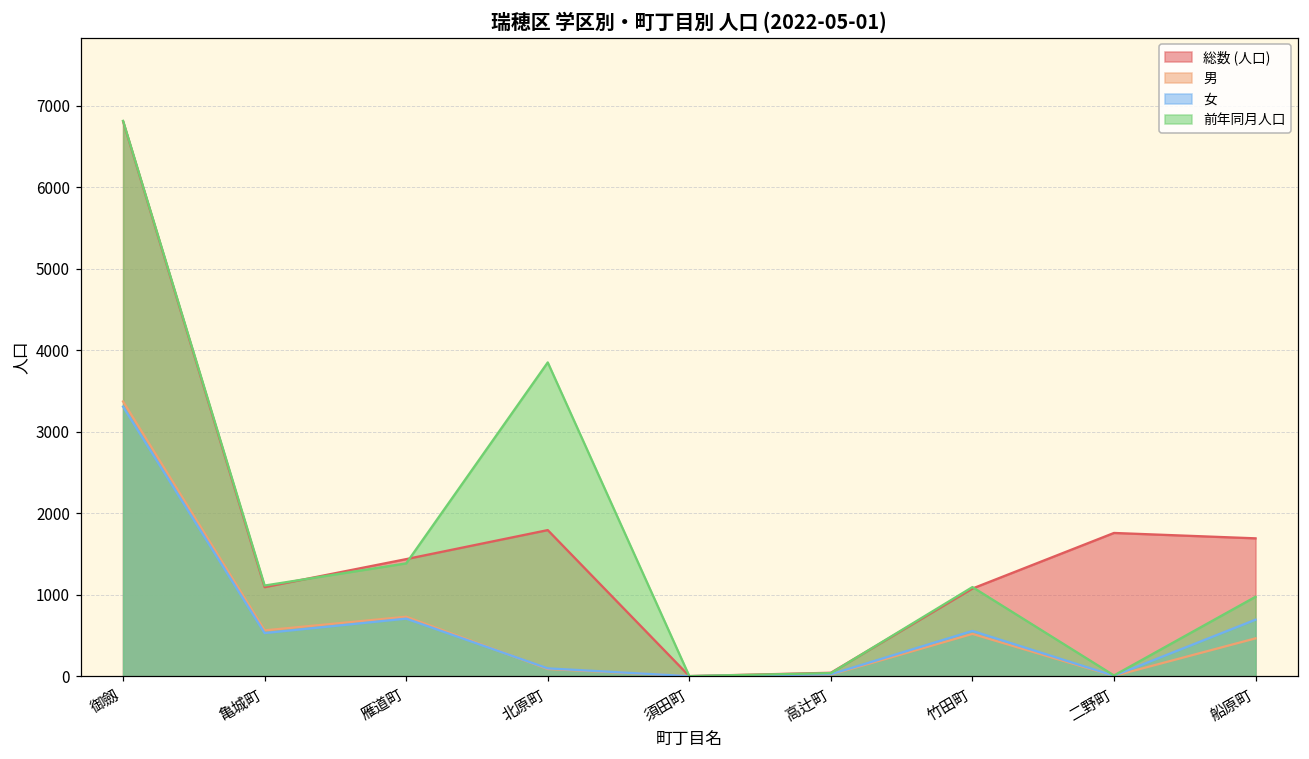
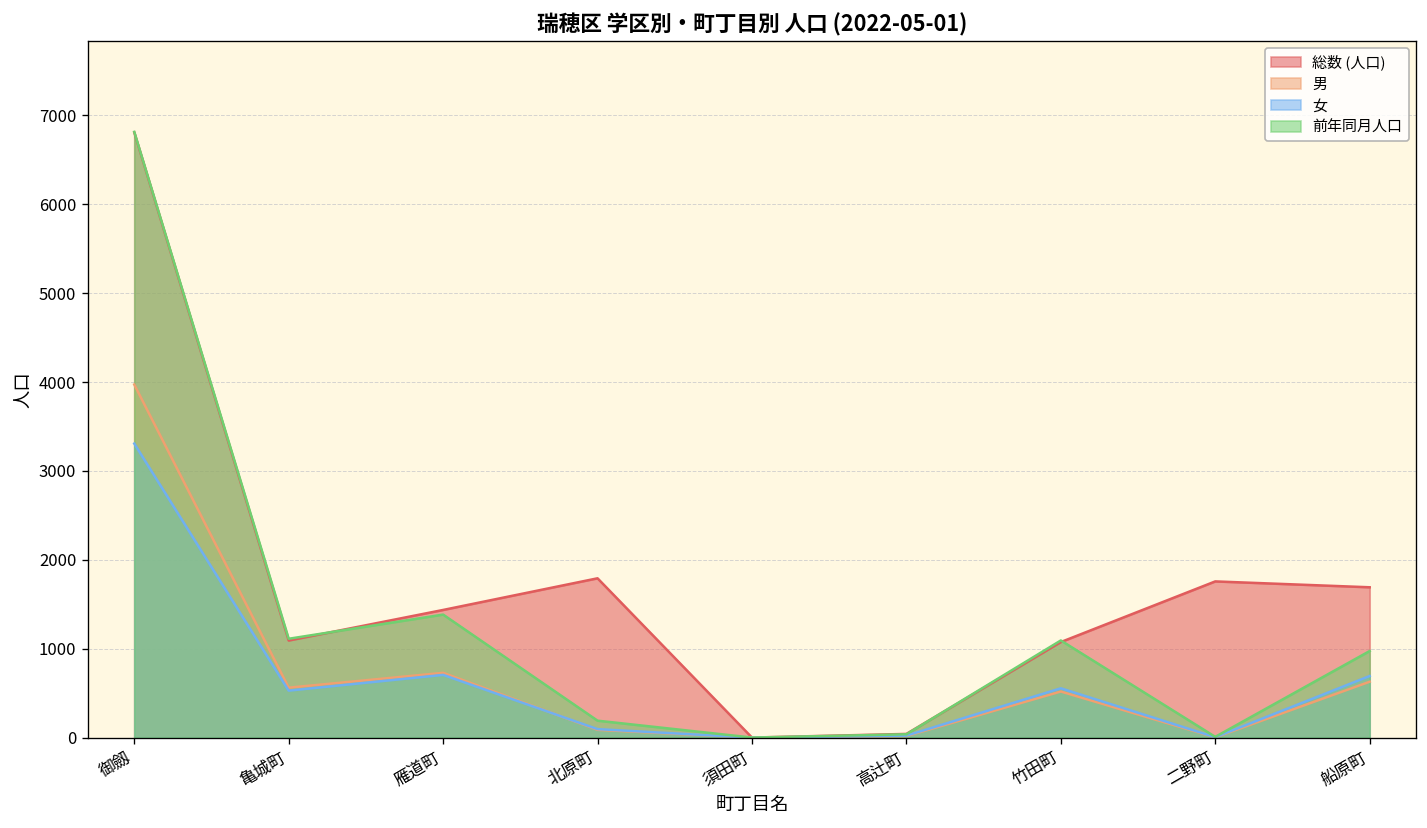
男, 御劔: 3400 -> 4000
前年同月人口, 北原町: 3900 -> 200
男, 船原町: 500 -> 600
